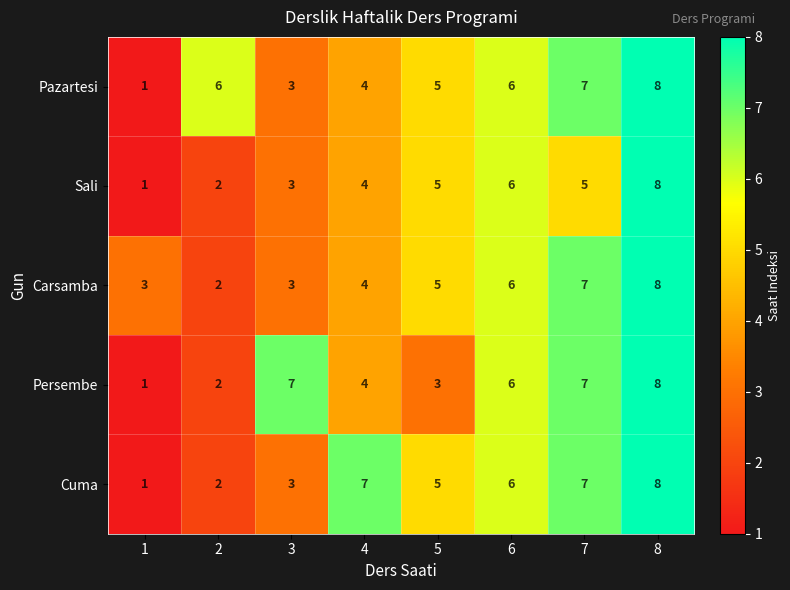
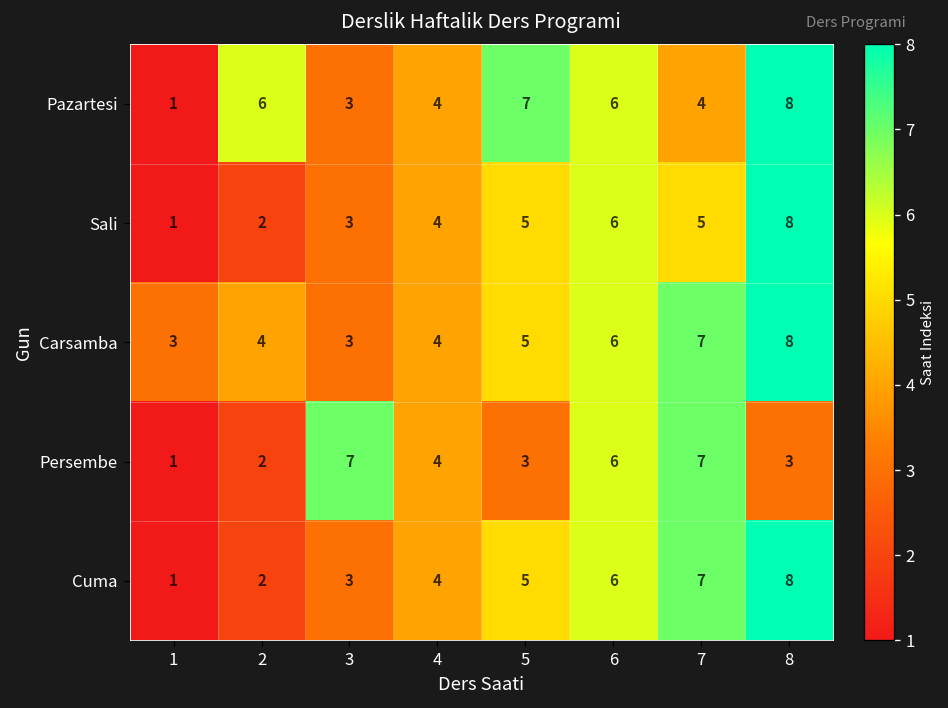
Pazartesi, 5: 5 -> 7
Pazartesi, 7: 7 -> 4
Carsamba, 2: 2 -> 4
Persembe, 8: 8 -> 3
Cuma, 4: 7 -> 4
